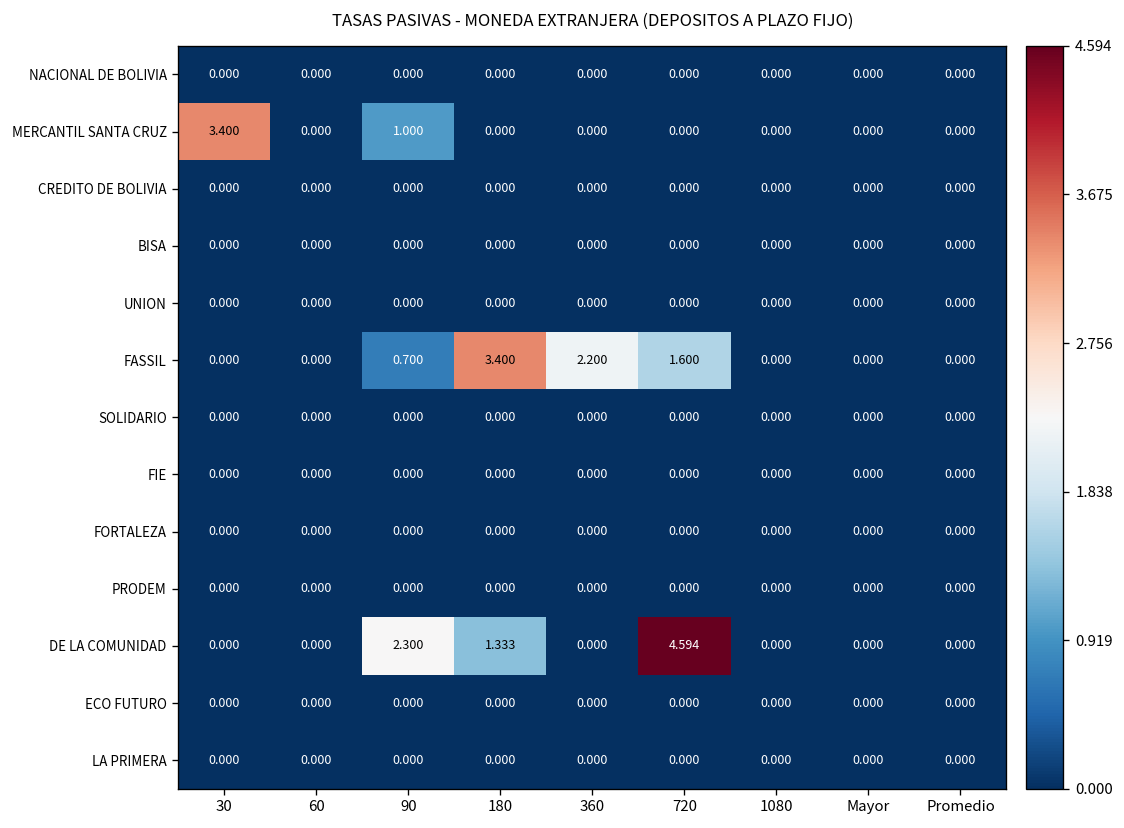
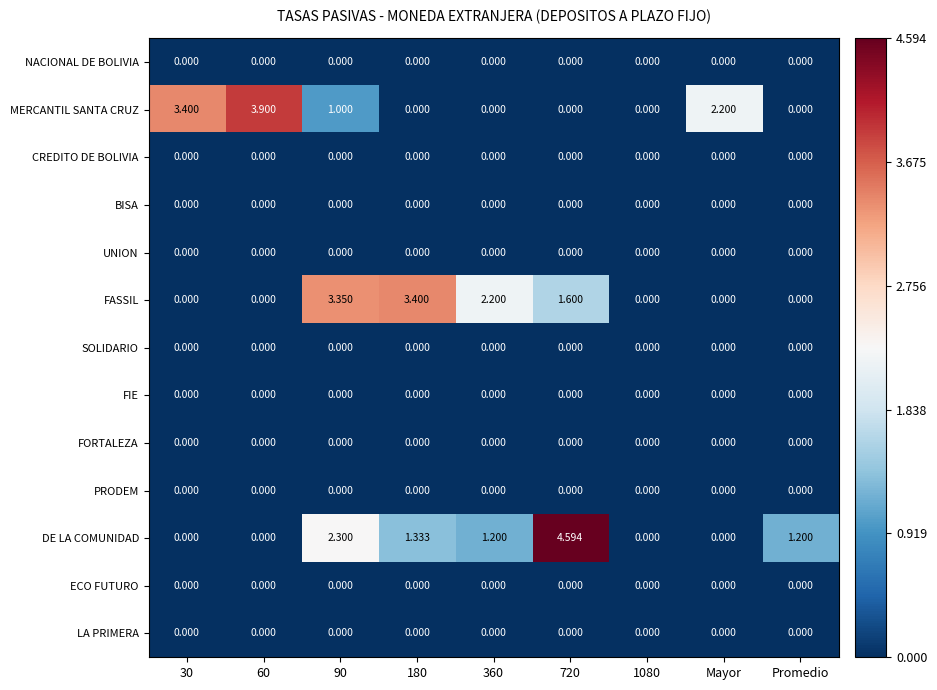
MERCANTIL SANTA CRUZ, 60: 0.000 -> 3.900
MERCANTIL SANTA CRUZ, Mayor: 0.000 -> 2.200
FASSIL, 90: 0.700 -> 3.350
DE LA COMUNIDAD, 360: 0.000 -> 1.200
DE LA COMUNIDAD, Promedio: 0.000 -> 1.200
